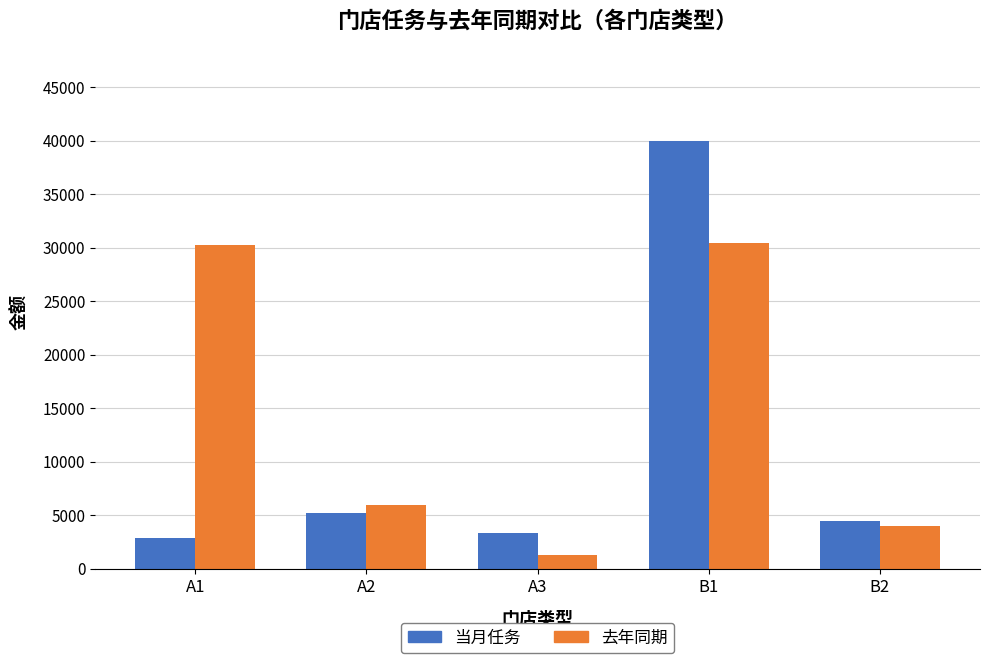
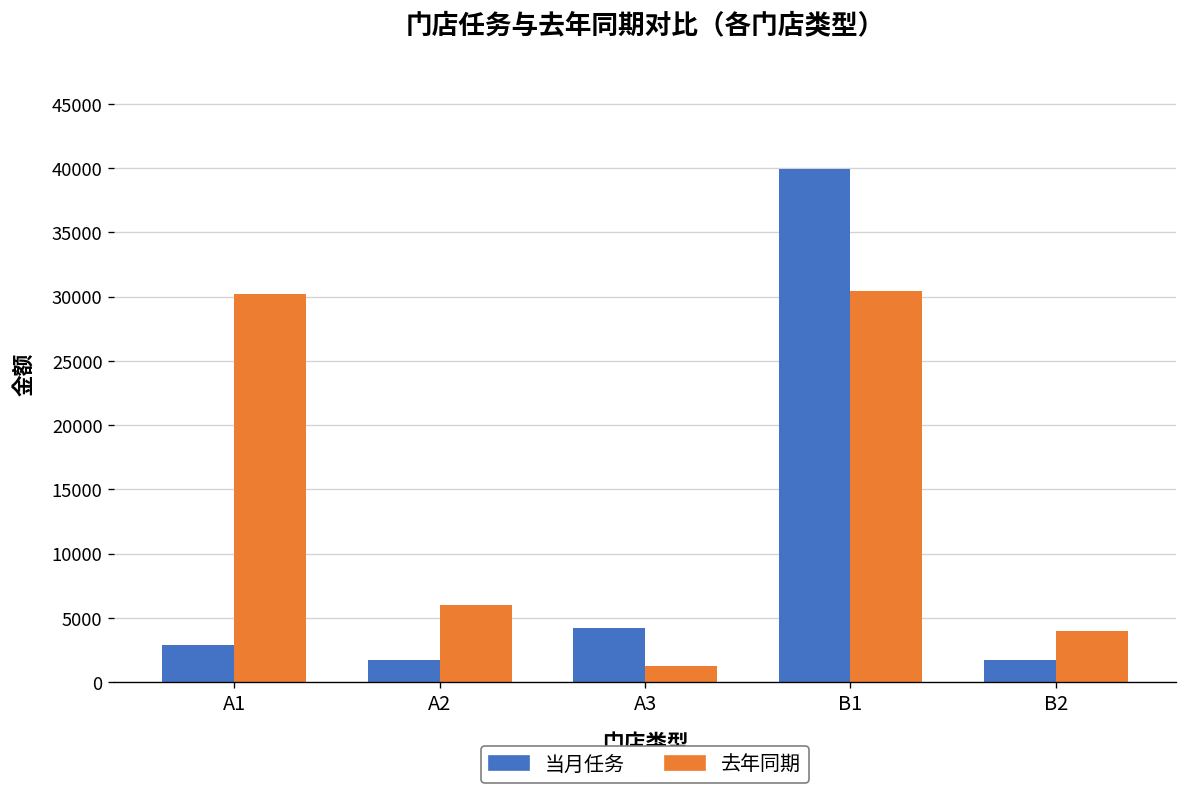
当月任务, A2: 5200 -> 1700
当月任务, A3: 3300 -> 4200
当月任务, B2: 4500 -> 1700
